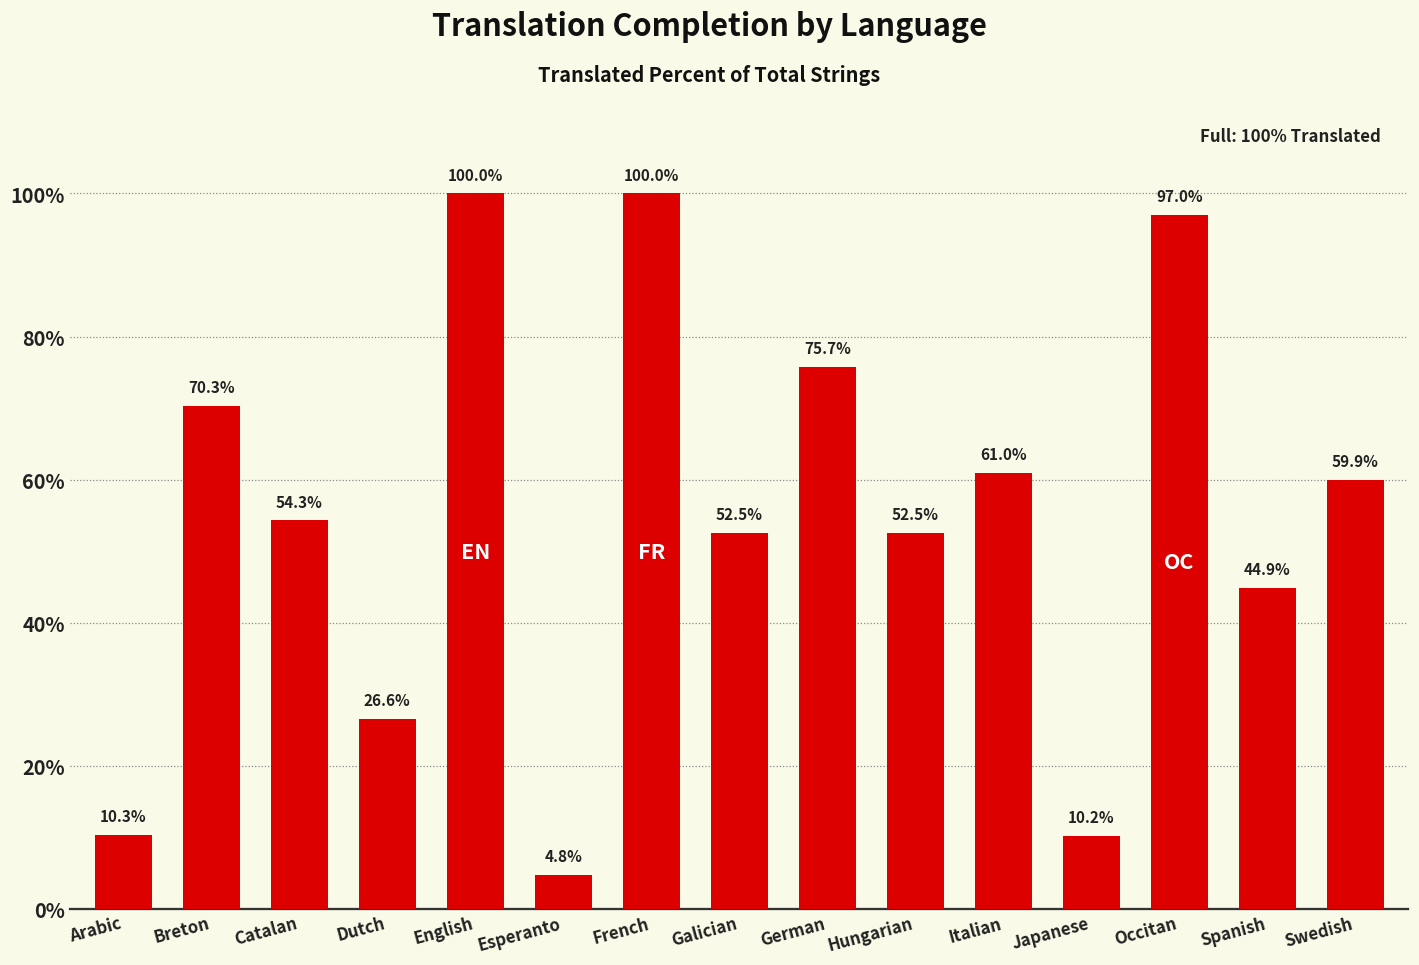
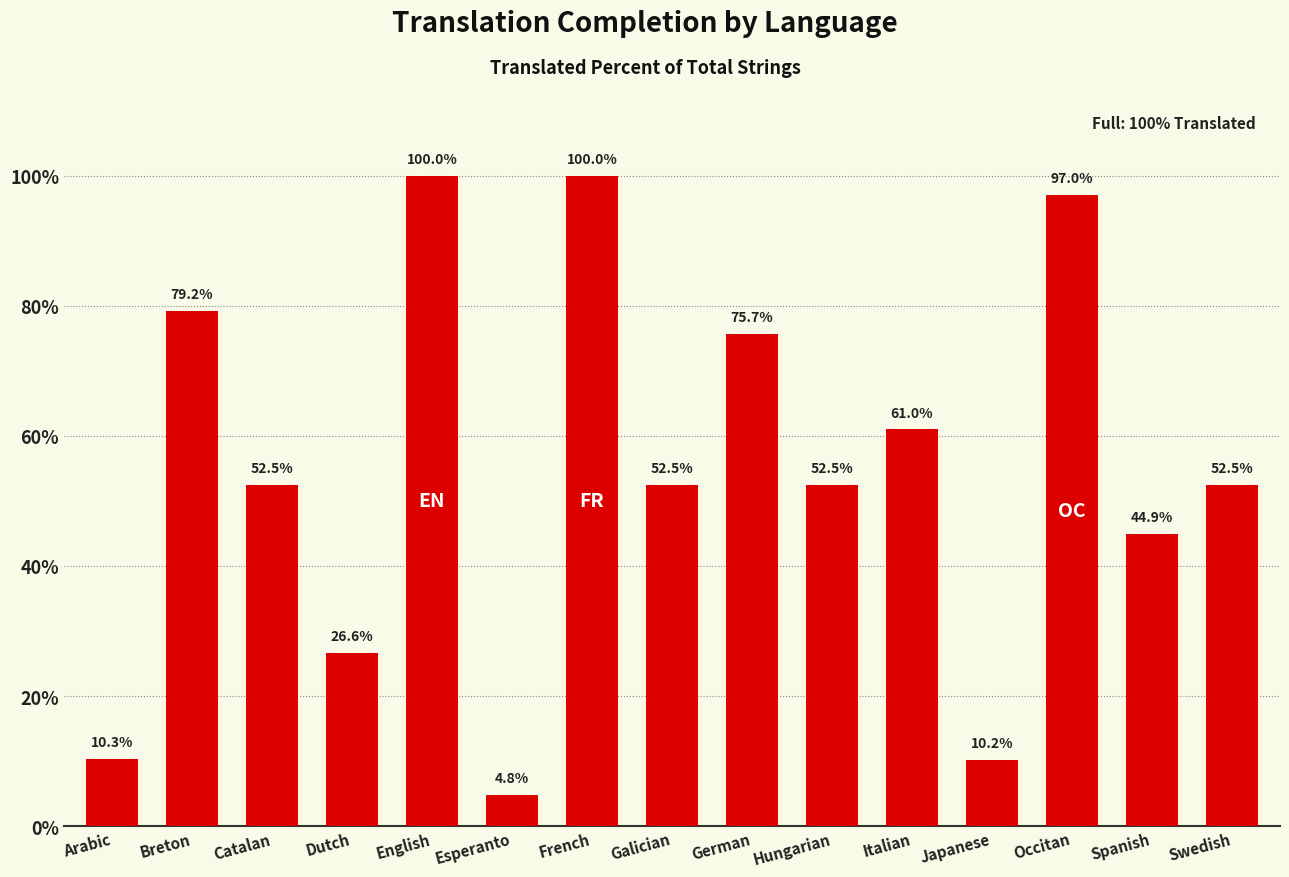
Breton: 70.3% -> 79.2%
Catalan: 54.3% -> 52.5%
Swedish: 59.9% -> 52.5%
